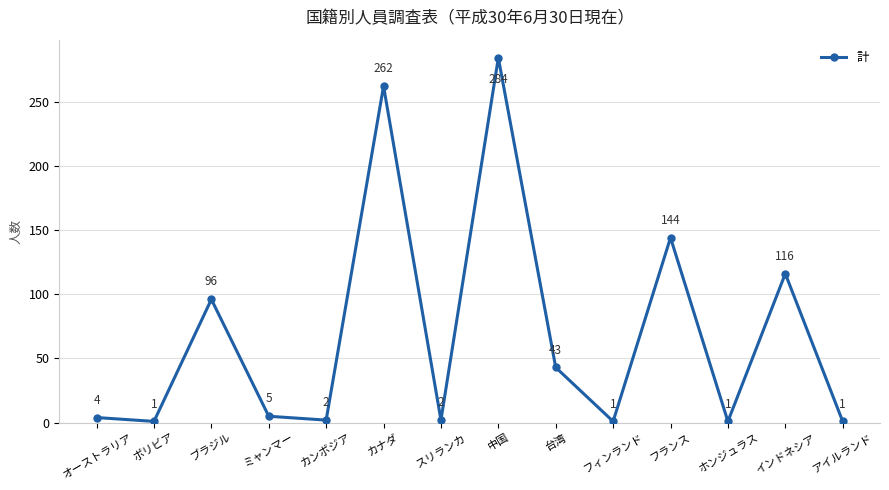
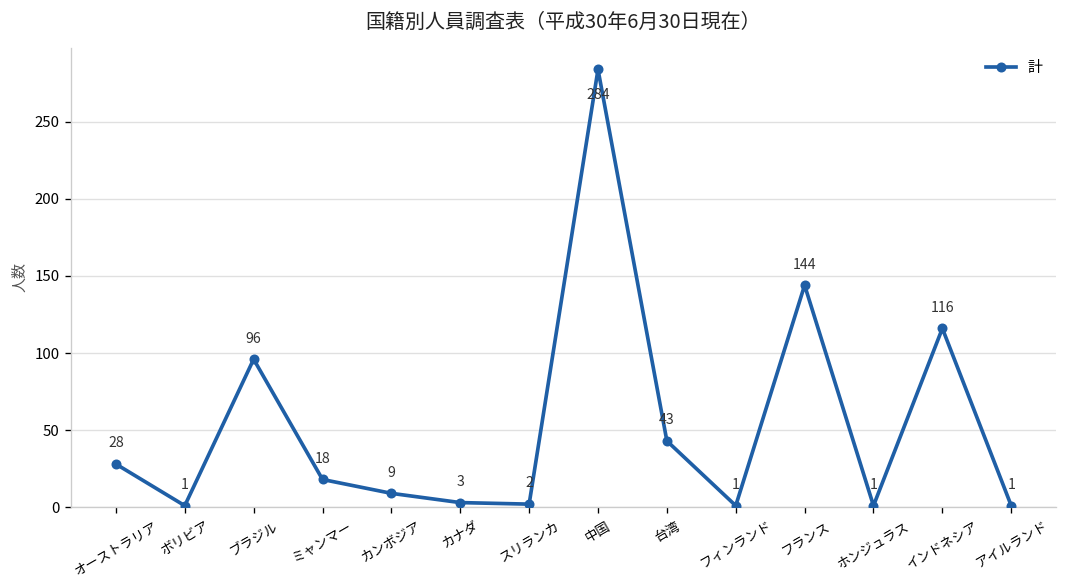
オーストラリア: 4 -> 28
ミャンマー: 5 -> 18
カンボジア: 2 -> 9
カナダ: 262 -> 3
